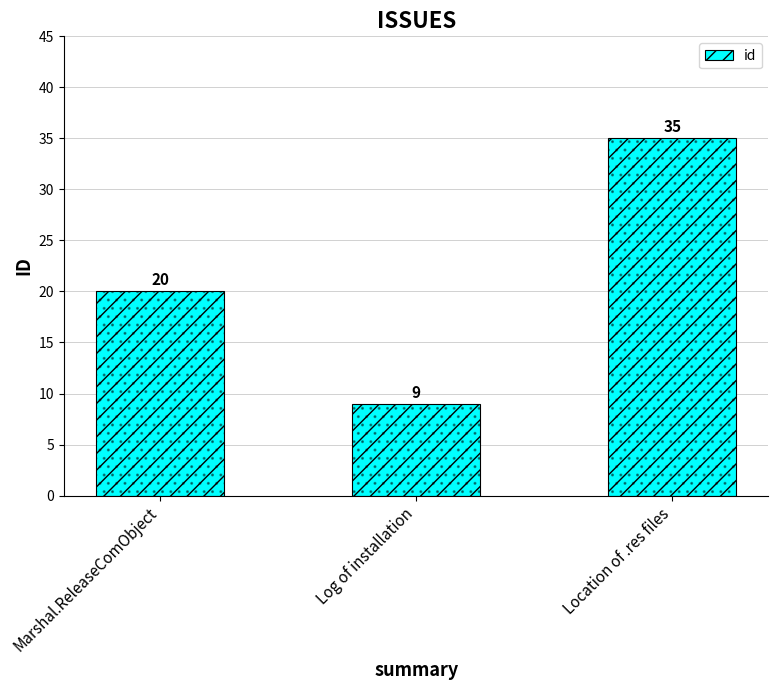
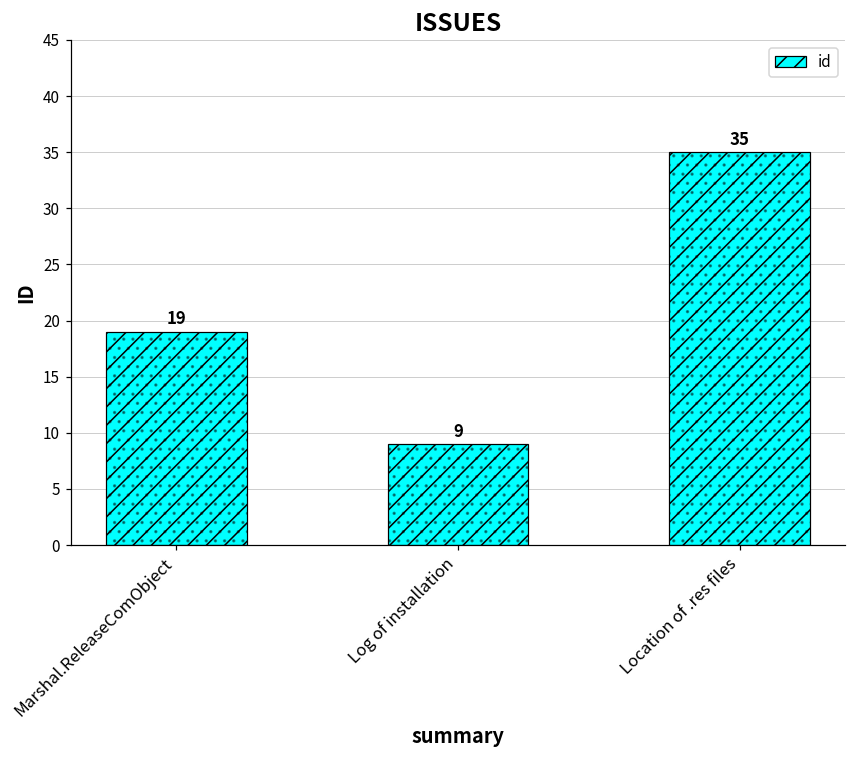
Marshal.ReleaseComObject: 20 -> 19
